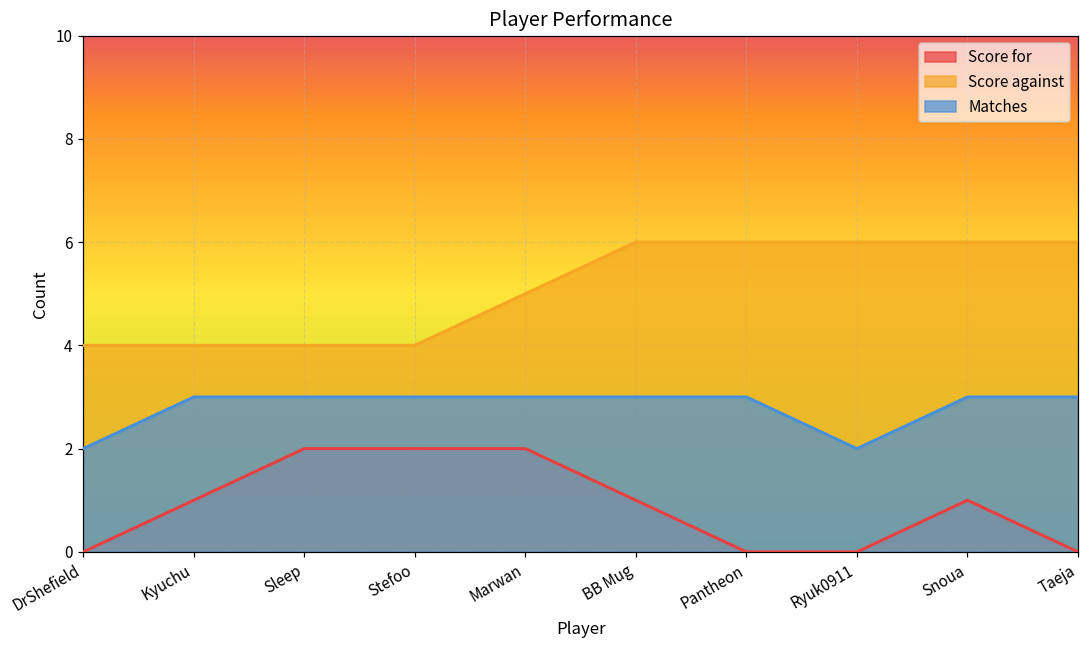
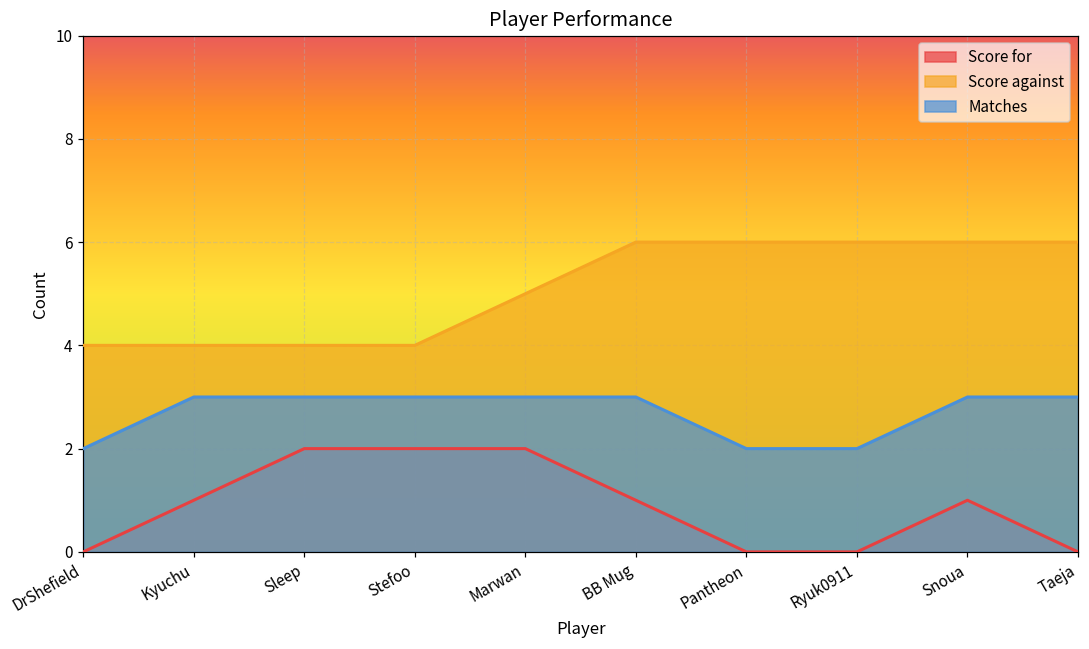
Matches, Pantheon: 3 -> 2
